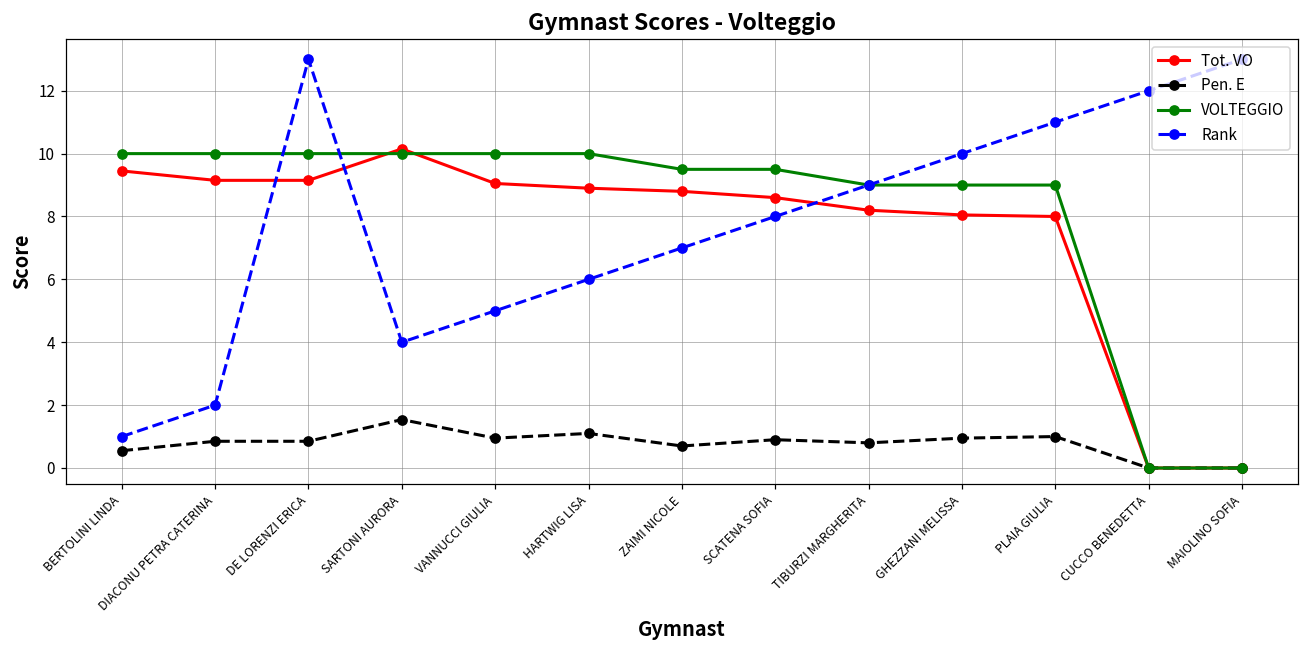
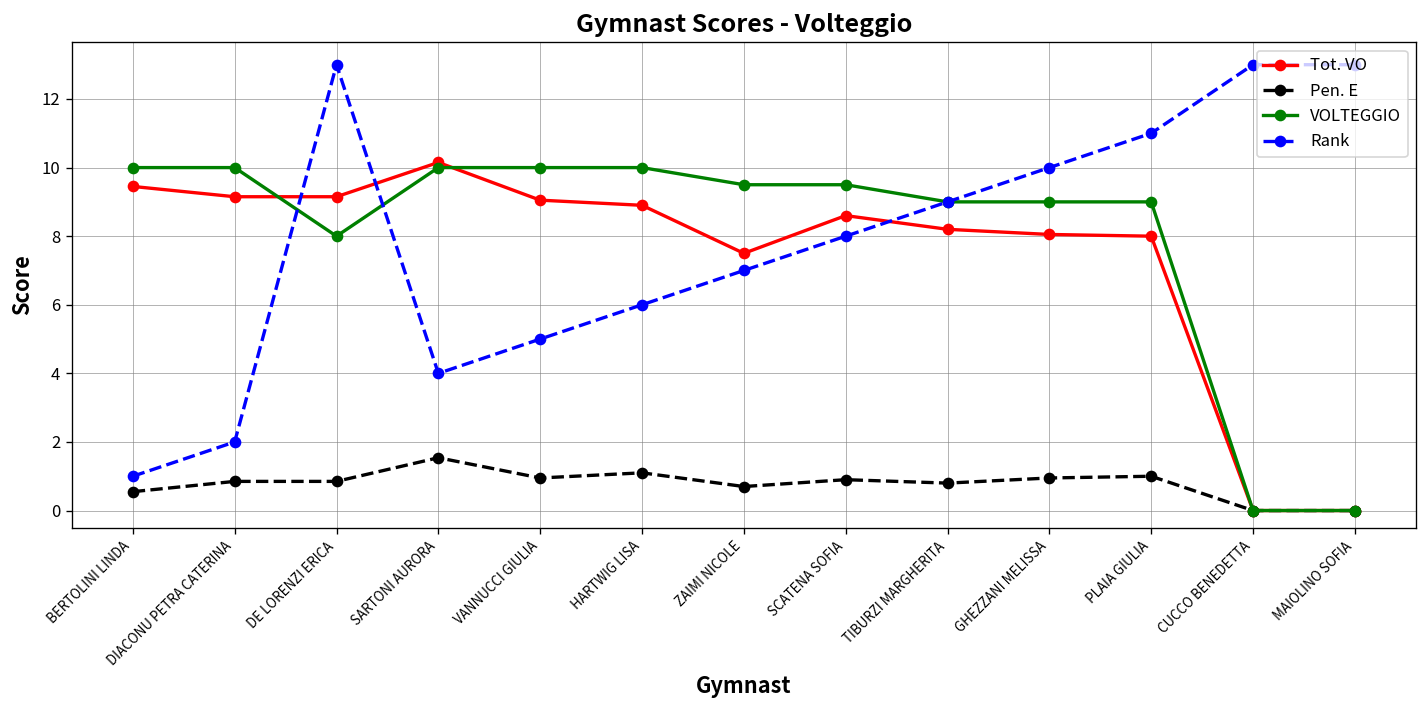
VOLTEGGIO, DE LORENZI ERICA: 10 -> 8
Tot. VO, ZAIMI NICOLE: 8.8 -> 7.5
Rank, CUCCO BENEDETTA: 12 -> 13
